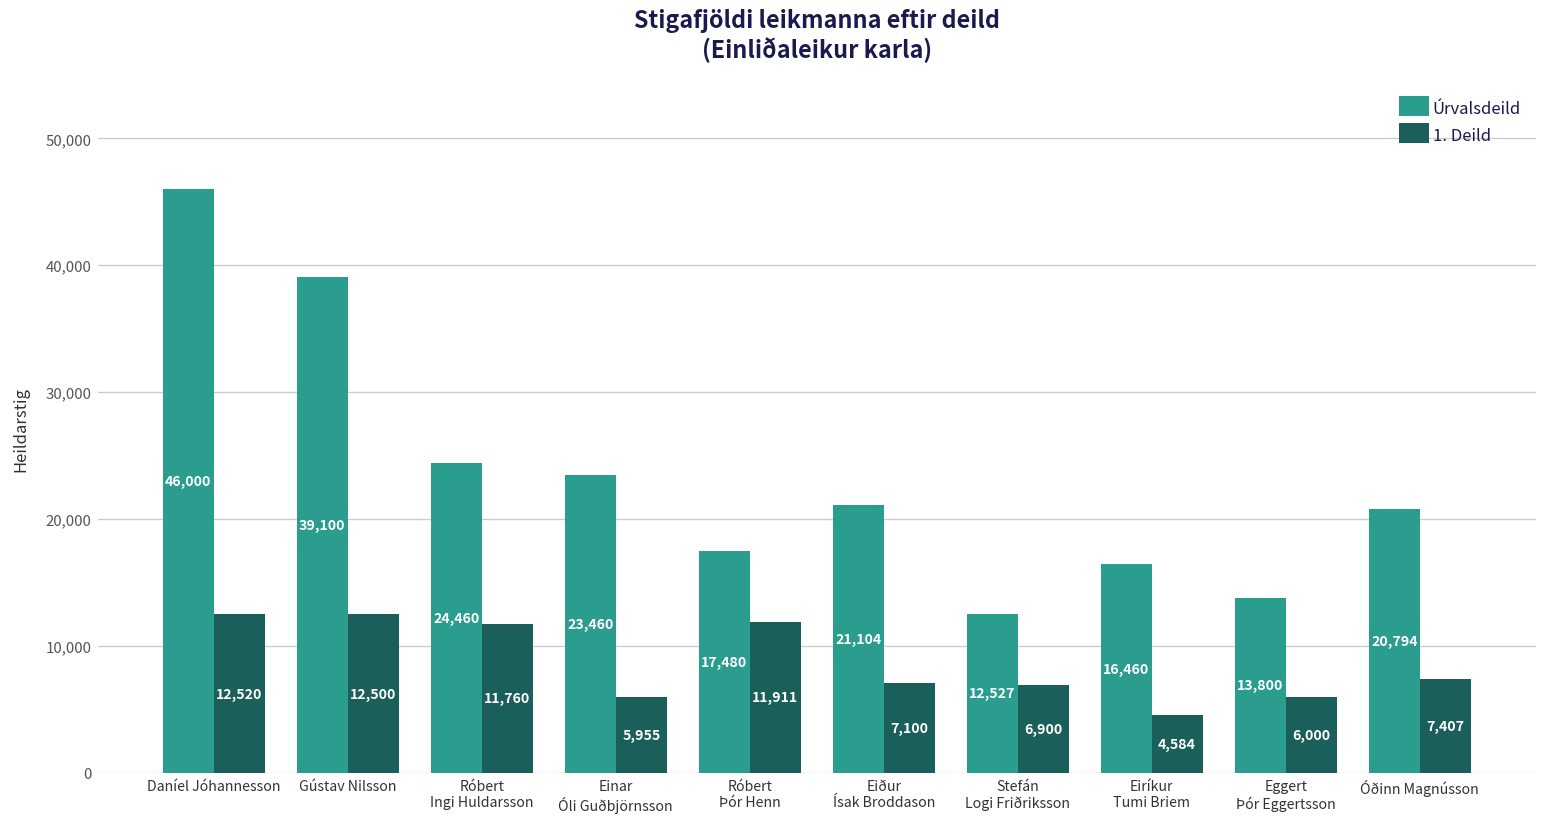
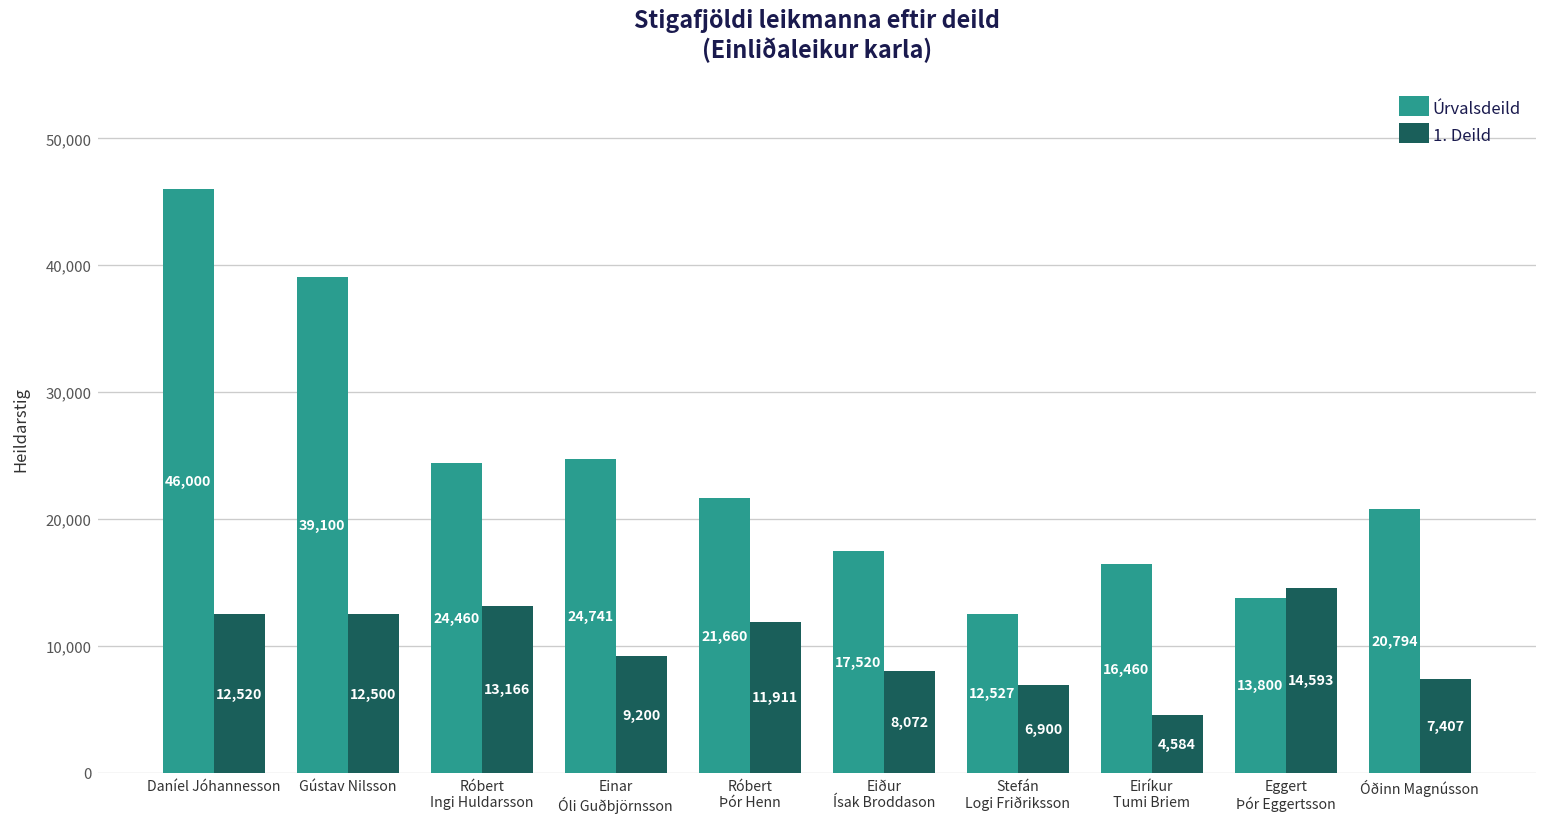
1. Deild, Róbert Ingi Huldarsson: 11,760 -> 13,166
Úrvalsdeild, Einar Óli Guðbjörnsson: 23,460 -> 24,741
1. Deild, Einar Óli Guðbjörnsson: 5,955 -> 9,200
Úrvalsdeild, Róbert Þór Henn: 17,480 -> 21,660
Úrvalsdeild, Eiður Ísak Broddason: 21,104 -> 17,520
1. Deild, Eiður Ísak Broddason: 7,100 -> 8,072
1. Deild, Eggert Þór Eggertsson: 6,000 -> 14,593
